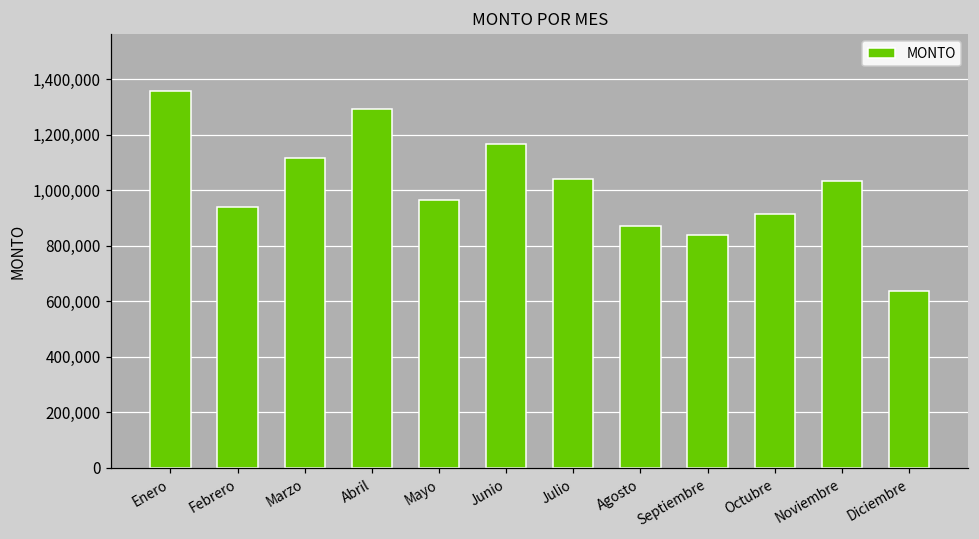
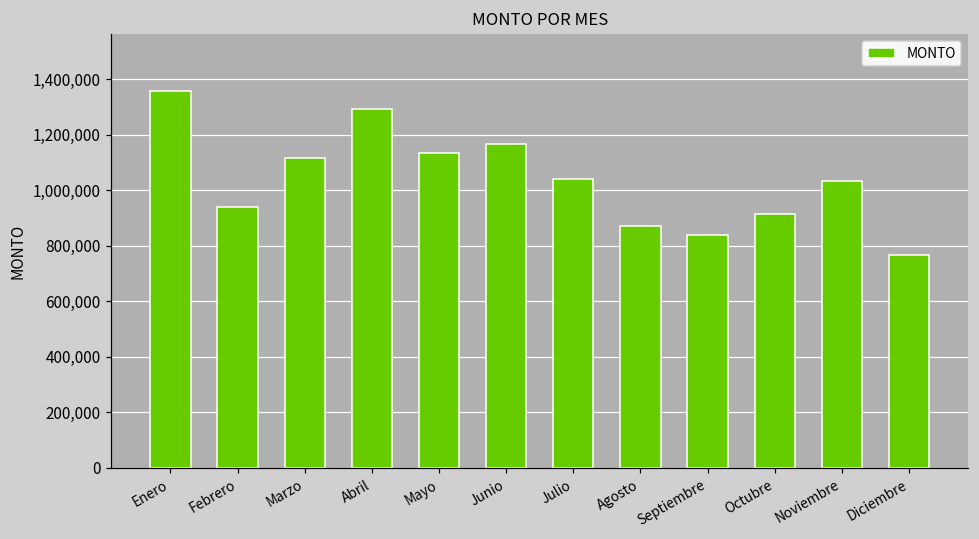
Mayo: 960,000 -> 1,130,000
Diciembre: 640,000 -> 770,000
